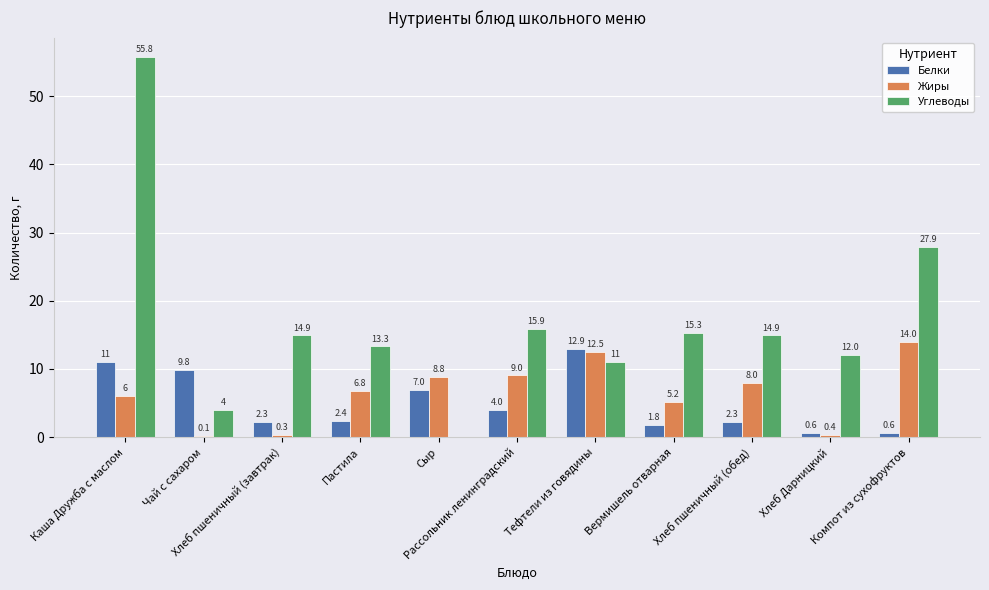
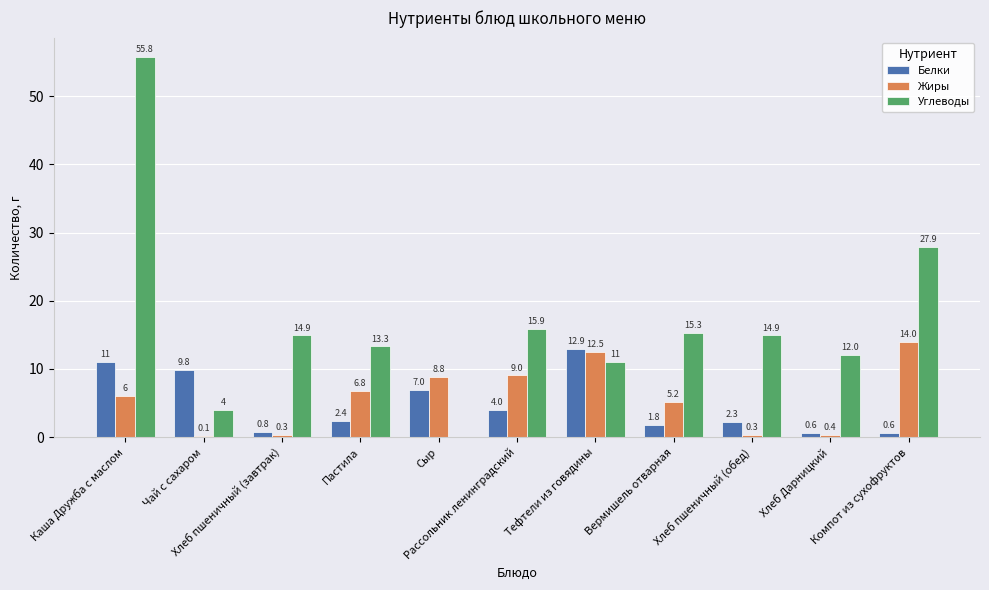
Белки, Хлеб пшеничный (завтрак): 2.3 -> 0.8
Жиры, Хлеб пшеничный (обед): 8.0 -> 0.3
